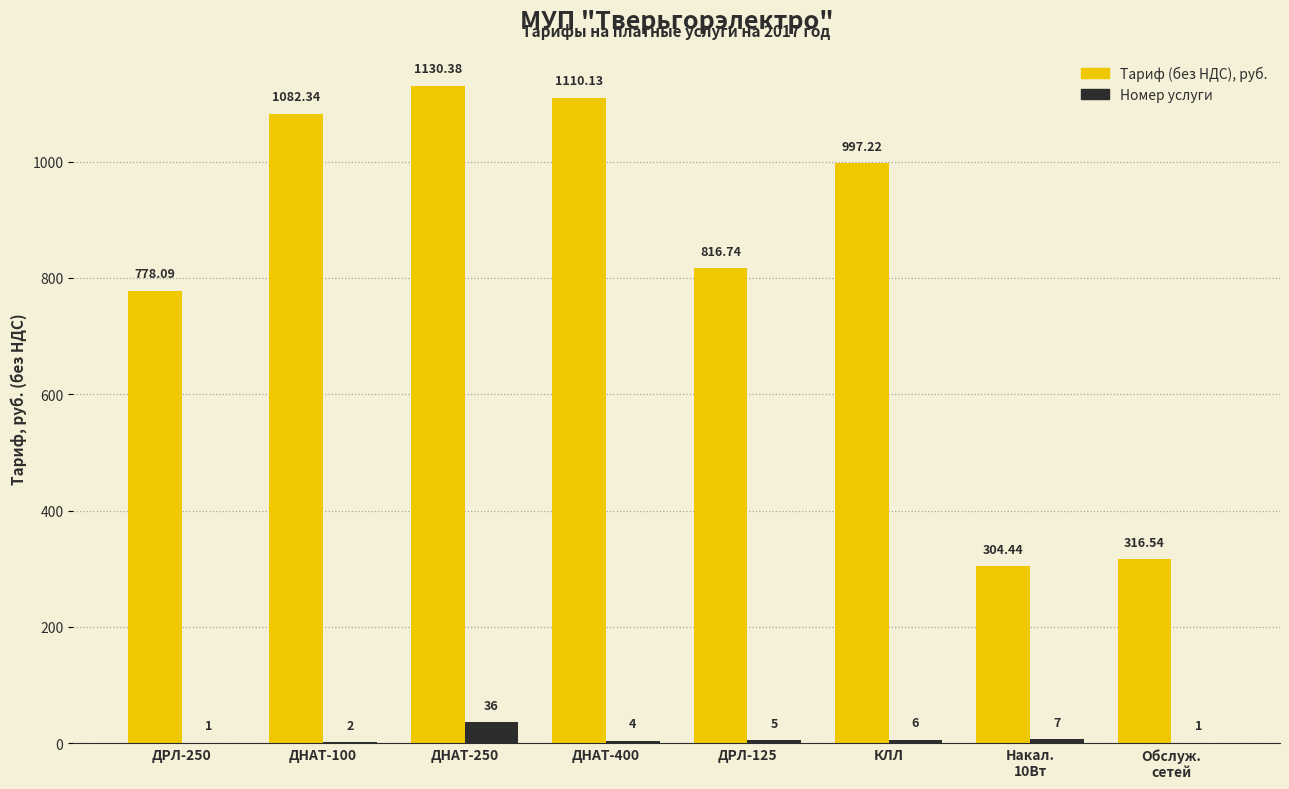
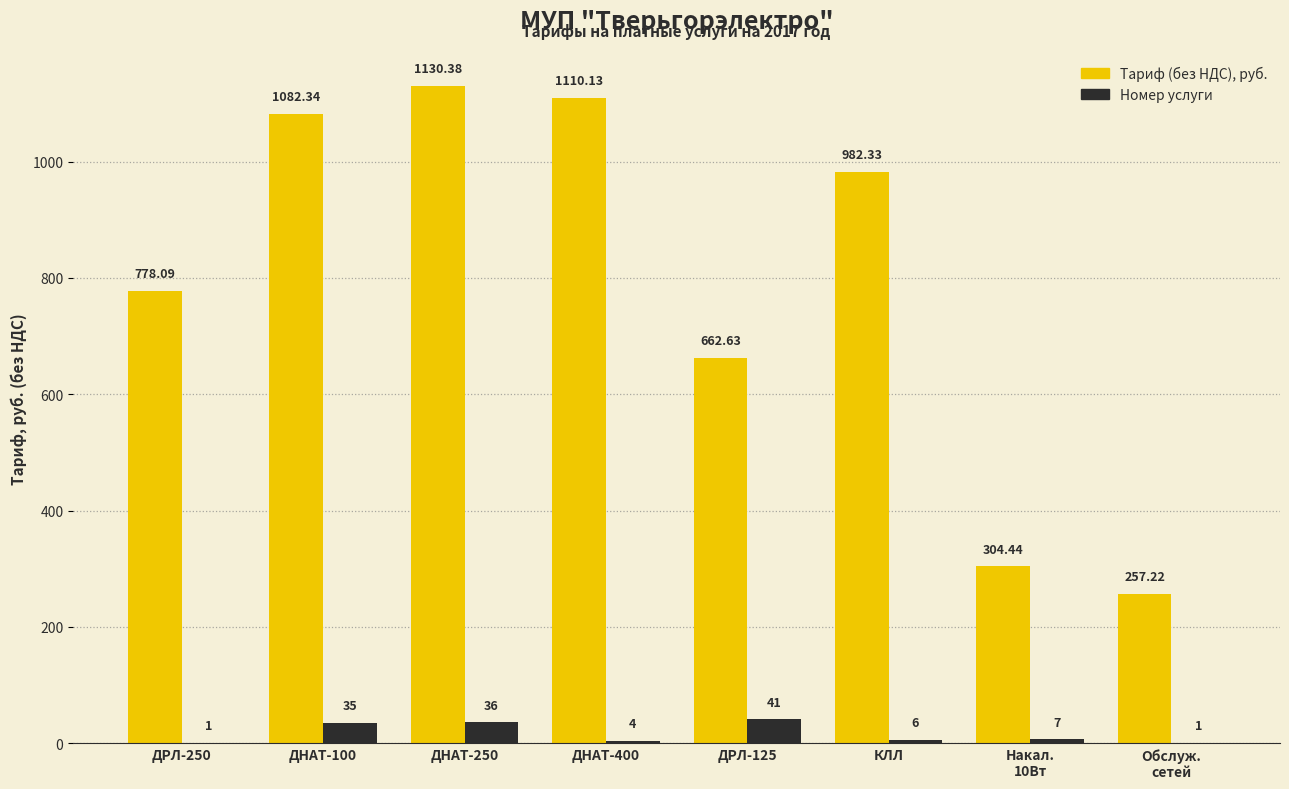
Номер услуги, ДНАТ-100: 2 -> 35
Тариф (без НДС), руб., ДРЛ-125: 816.74 -> 662.63
Номер услуги, ДРЛ-125: 5 -> 41
Тариф (без НДС), руб., КЛЛ: 997.22 -> 982.33
Тариф (без НДС), руб., Обслуж. сетей: 316.54 -> 257.22
